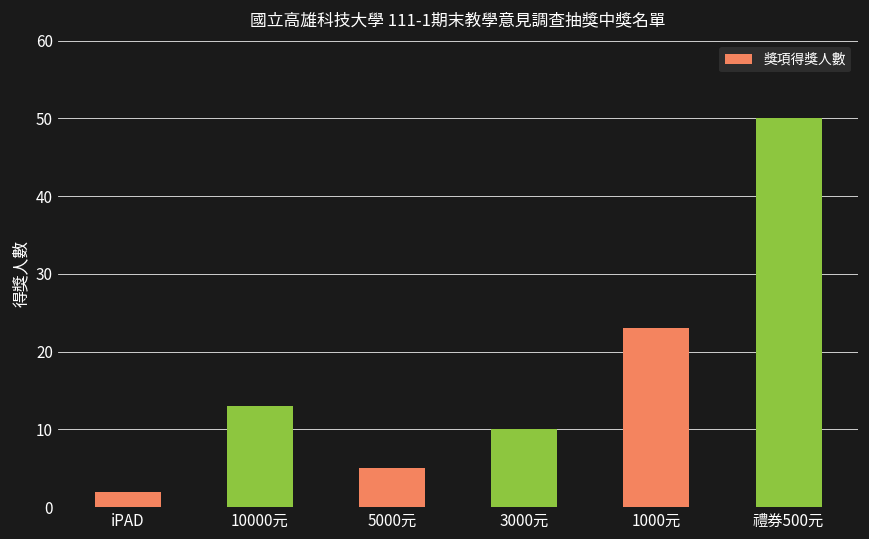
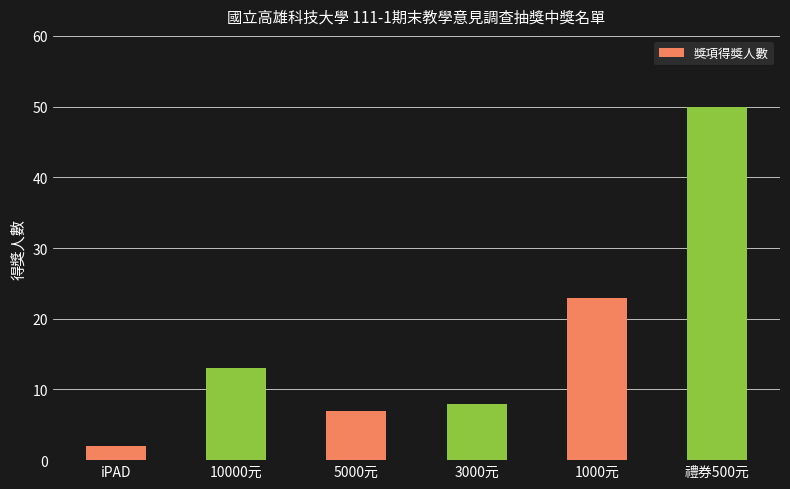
5000元: 5 -> 7
3000元: 10 -> 8
